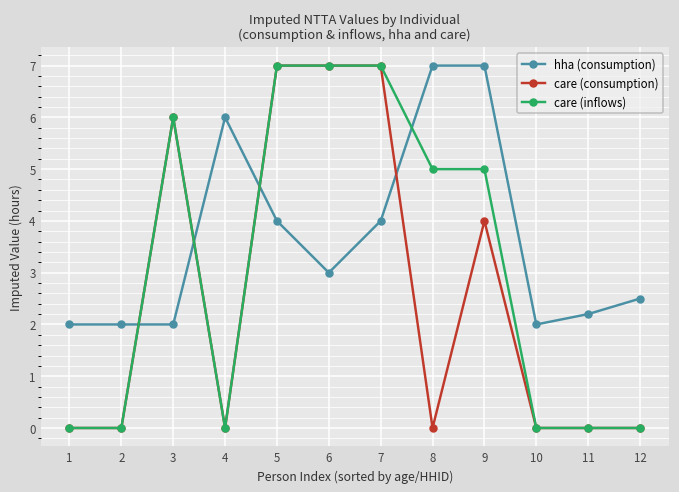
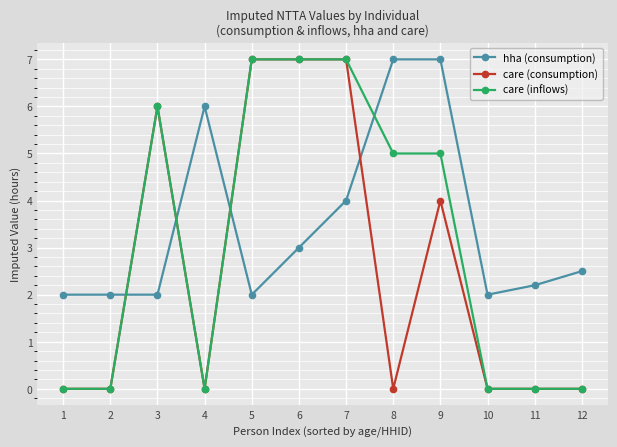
hha (consumption), 5: 4 -> 2
